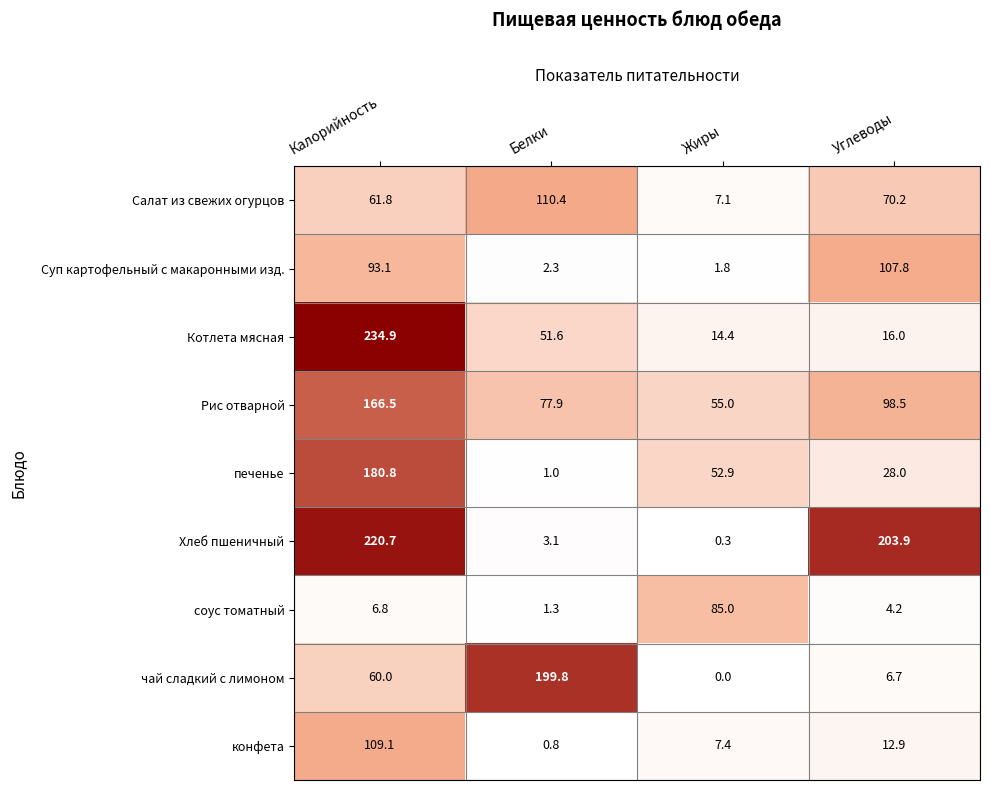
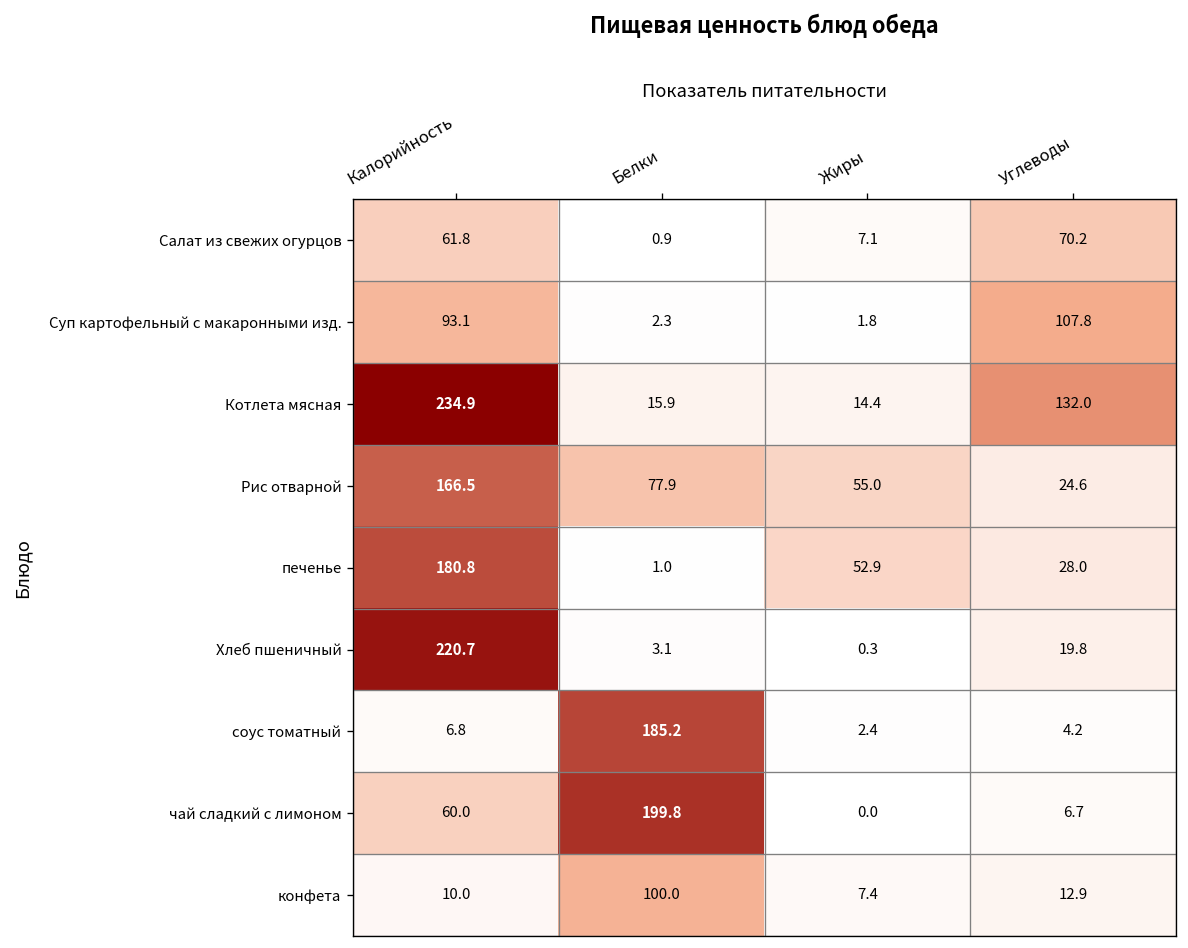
Салат из свежих огурцов, Белки: 110.4 -> 0.9
Котлета мясная, Белки: 51.6 -> 15.9
Котлета мясная, Углеводы: 16.0 -> 132.0
Рис отварной, Углеводы: 98.5 -> 24.6
Хлеб пшеничный, Углеводы: 203.9 -> 19.8
соус томатный, Белки: 1.3 -> 185.2
соус томатный, Жиры: 85.0 -> 2.4
конфета, Калорийность: 109.1 -> 10.0
конфета, Белки: 0.8 -> 100.0
